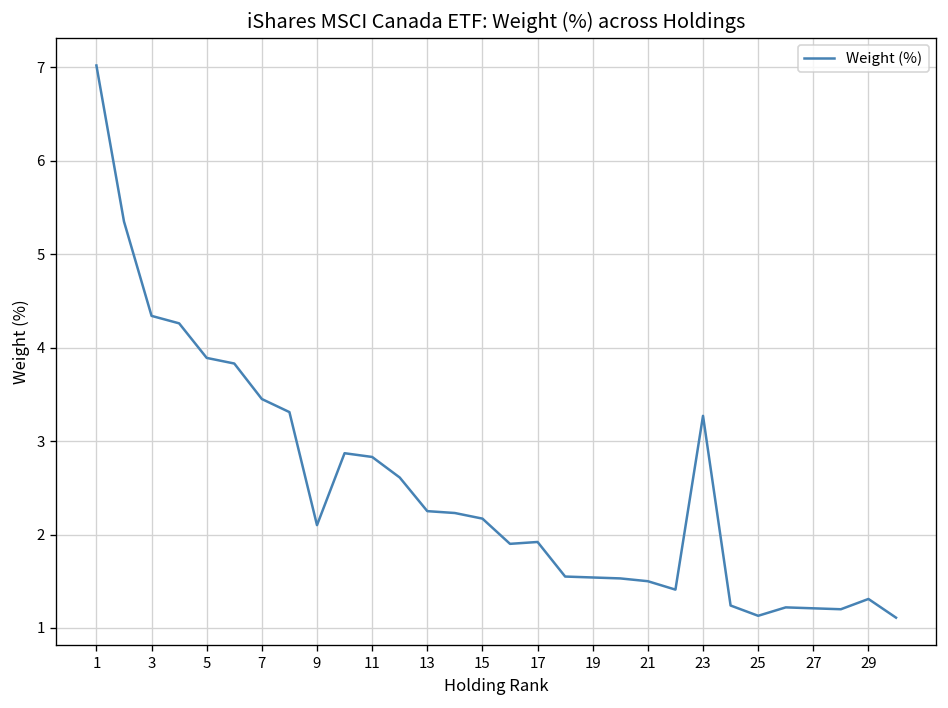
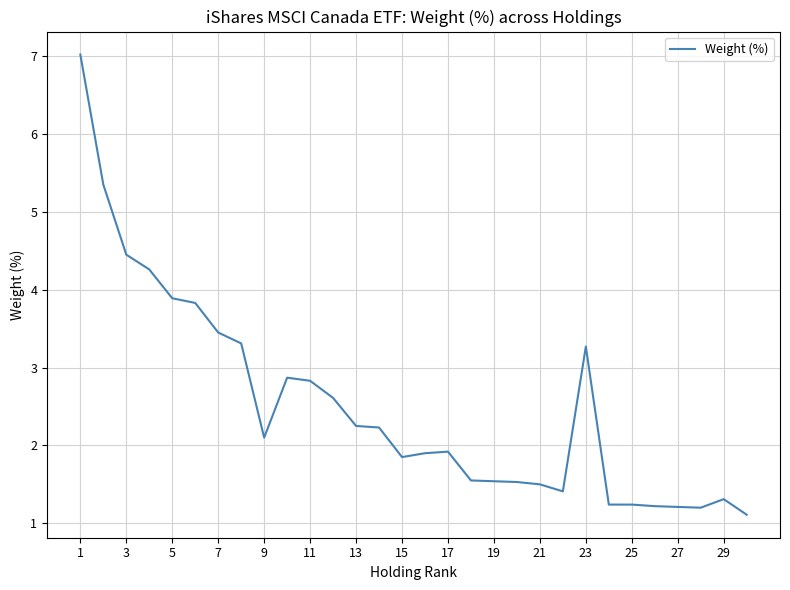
3: 4.3 -> 4.5
15: 2.2 -> 1.9
25: 1.1 -> 1.2
